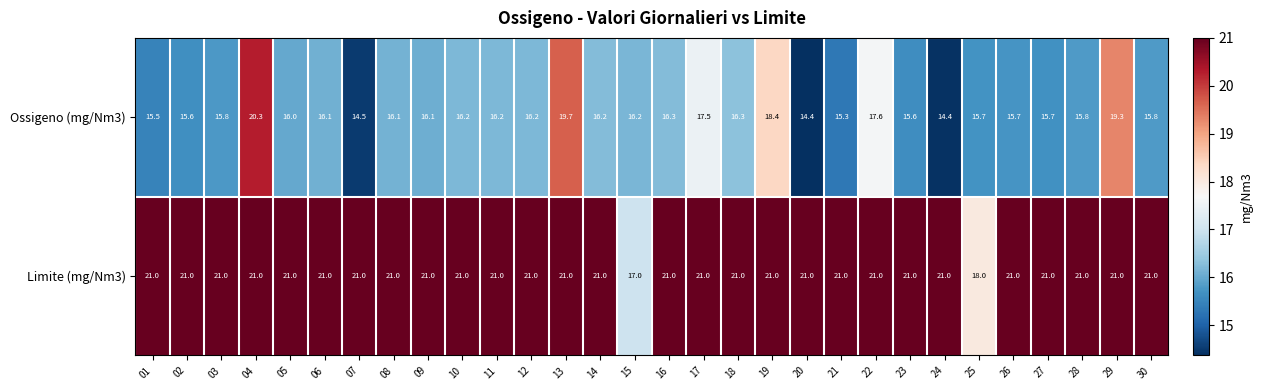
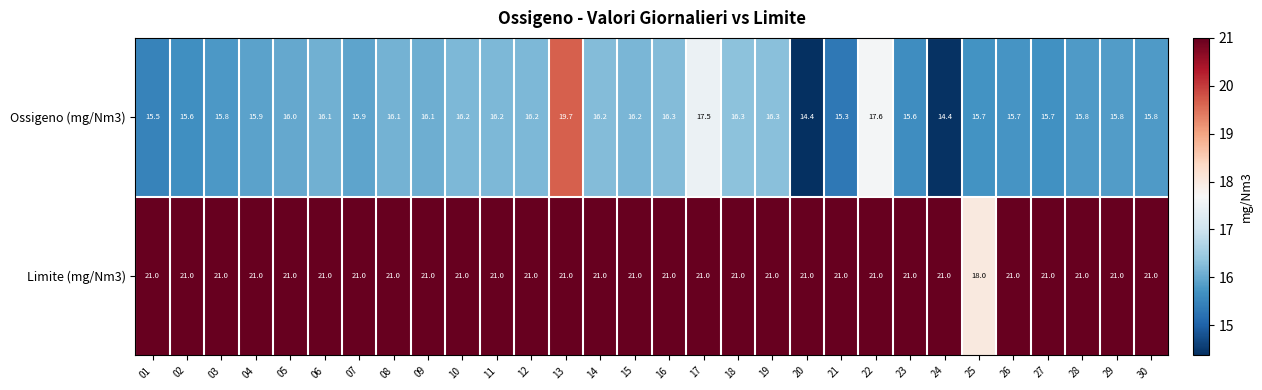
Ossigeno (mg/Nm3), 04: 20.3 -> 15.9
Ossigeno (mg/Nm3), 07: 14.5 -> 15.9
Ossigeno (mg/Nm3), 19: 18.4 -> 16.3
Ossigeno (mg/Nm3), 29: 19.3 -> 15.8
Limite (mg/Nm3), 15: 17.0 -> 21.0
